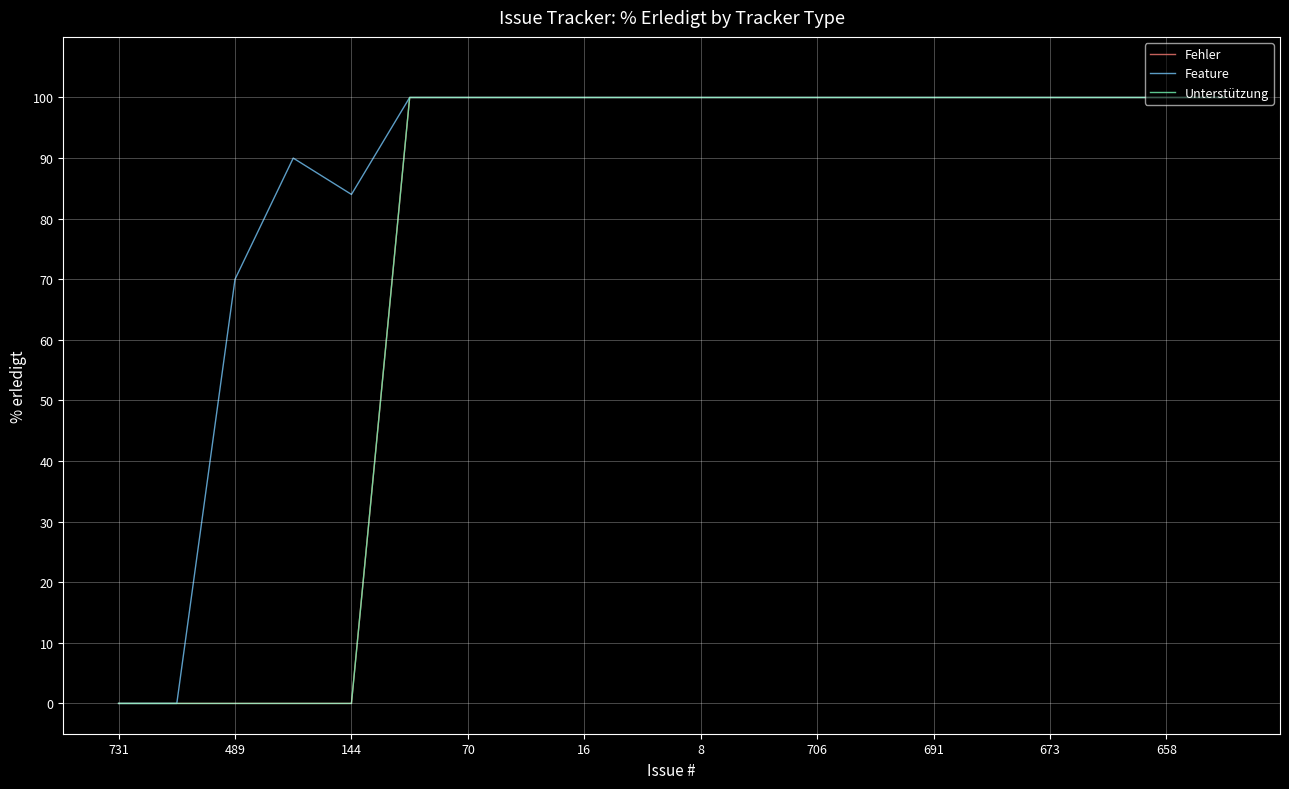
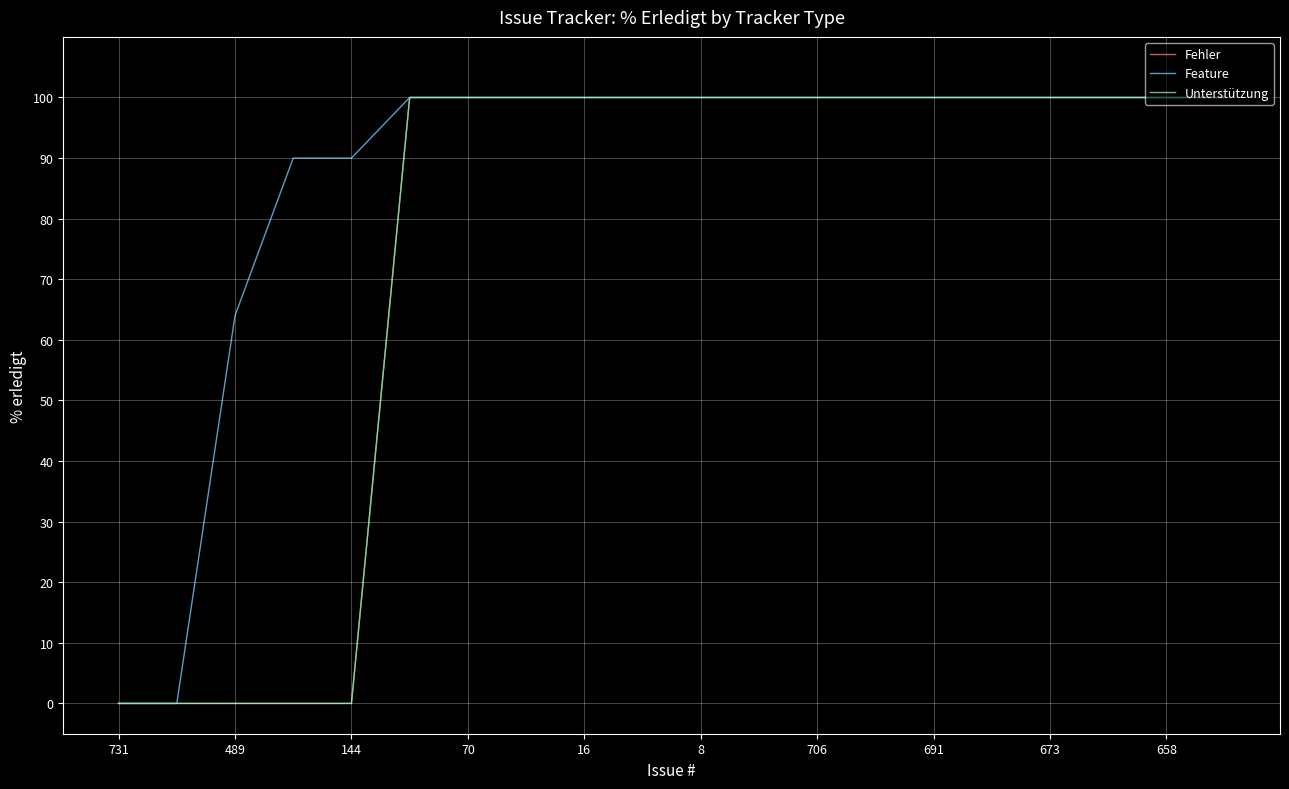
Feature, 489: 70 -> 64
Feature, 144: 84 -> 90
